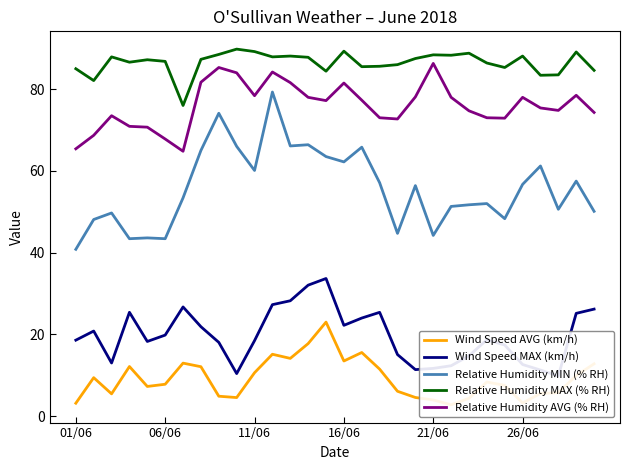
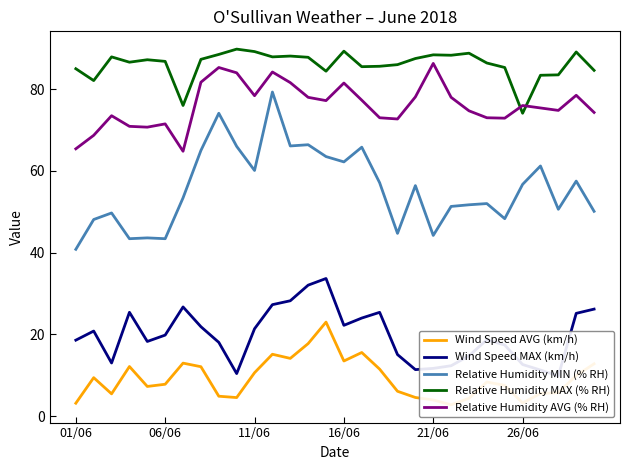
Relative Humidity AVG (% RH), 06/06: 68 -> 72
Wind Speed MAX (km/h), 11/06: 18 -> 21
Relative Humidity MAX (% RH), 26/06: 88 -> 74
Relative Humidity AVG (% RH), 26/06: 78 -> 76
